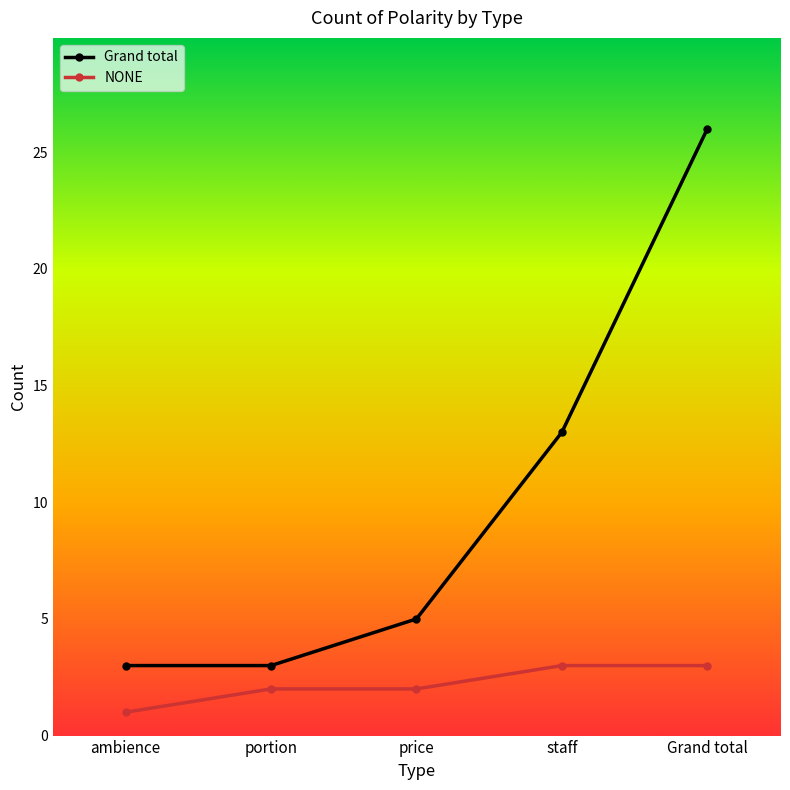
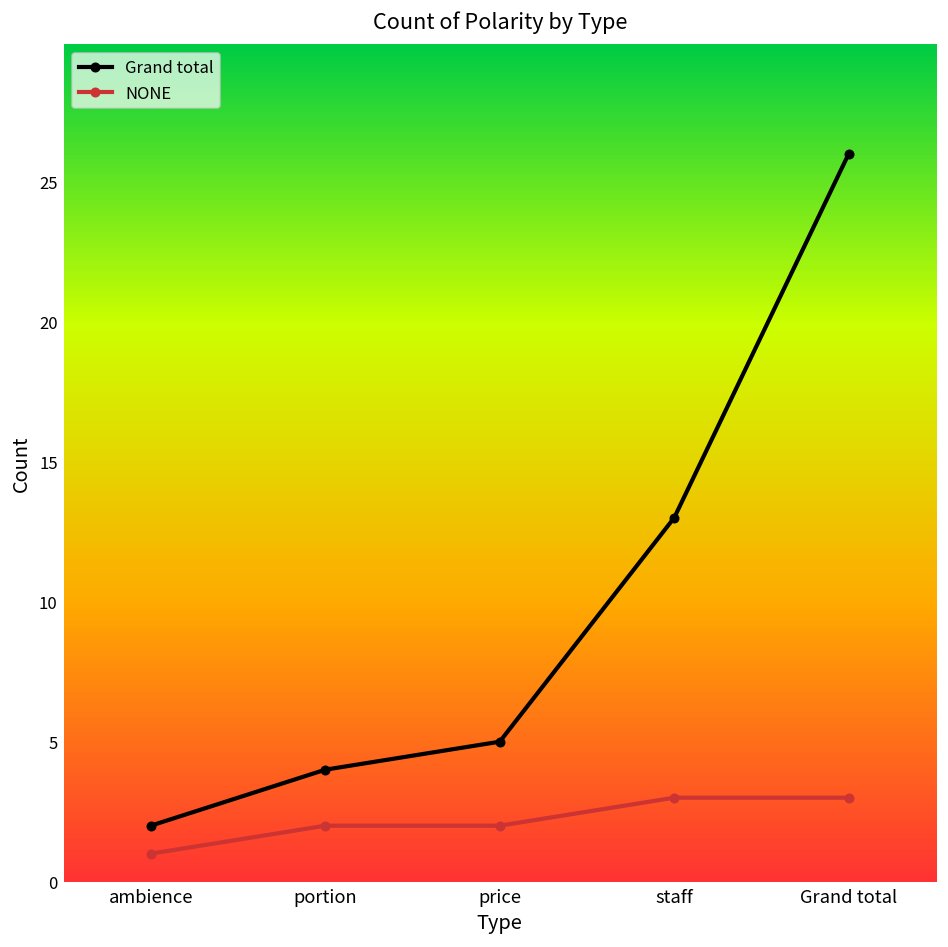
Grand total, ambience: 3 -> 2
Grand total, portion: 3 -> 4
